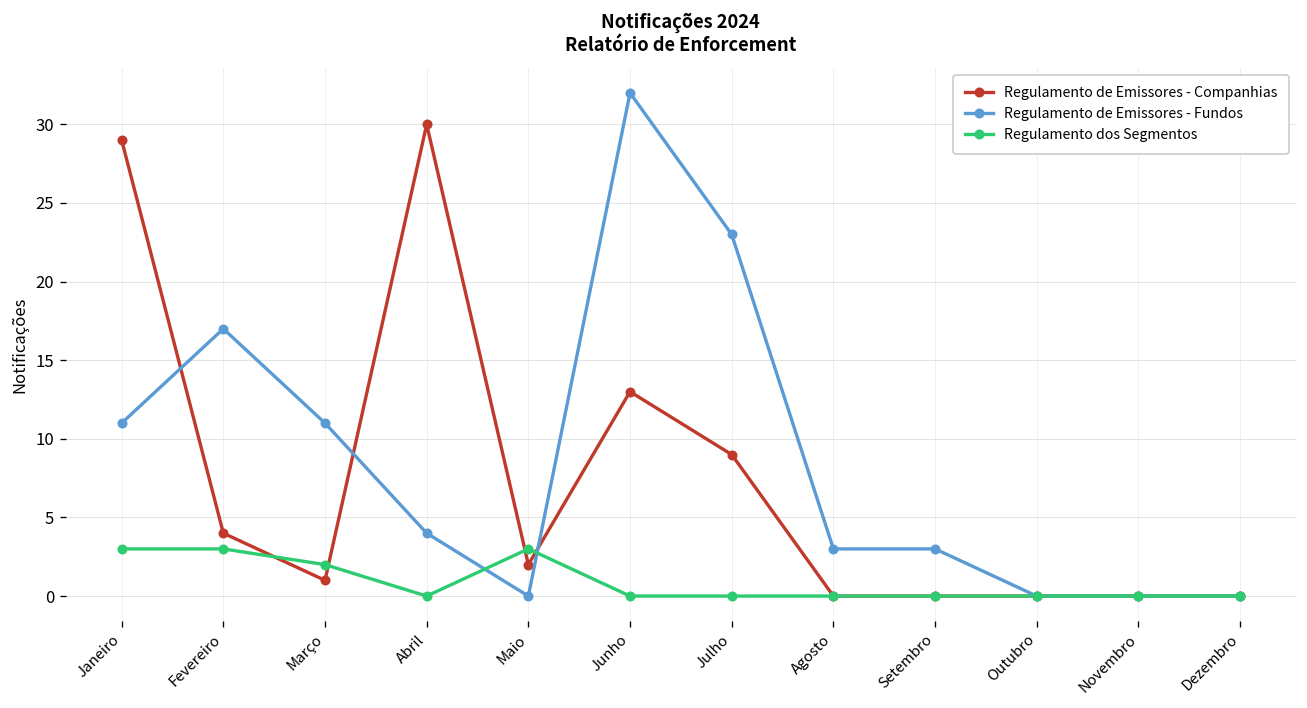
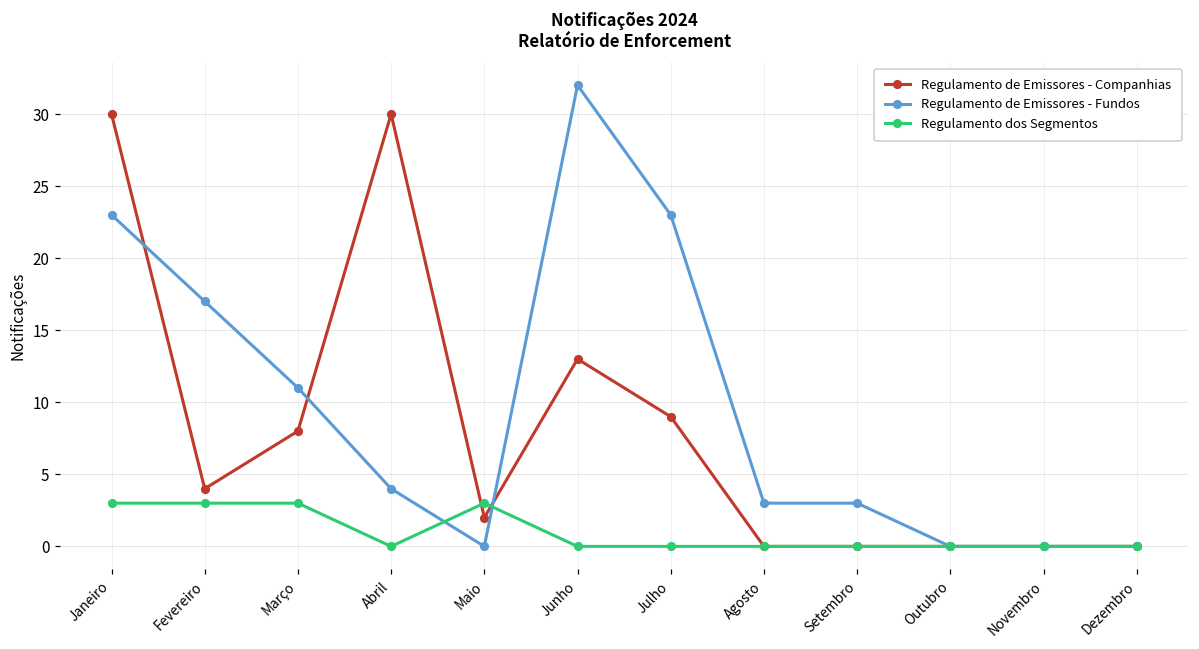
Regulamento de Emissores - Companhias, Janeiro: 29 -> 30
Regulamento de Emissores - Fundos, Janeiro: 11 -> 23
Regulamento de Emissores - Companhias, Março: 1 -> 8
Regulamento dos Segmentos, Março: 2 -> 3
